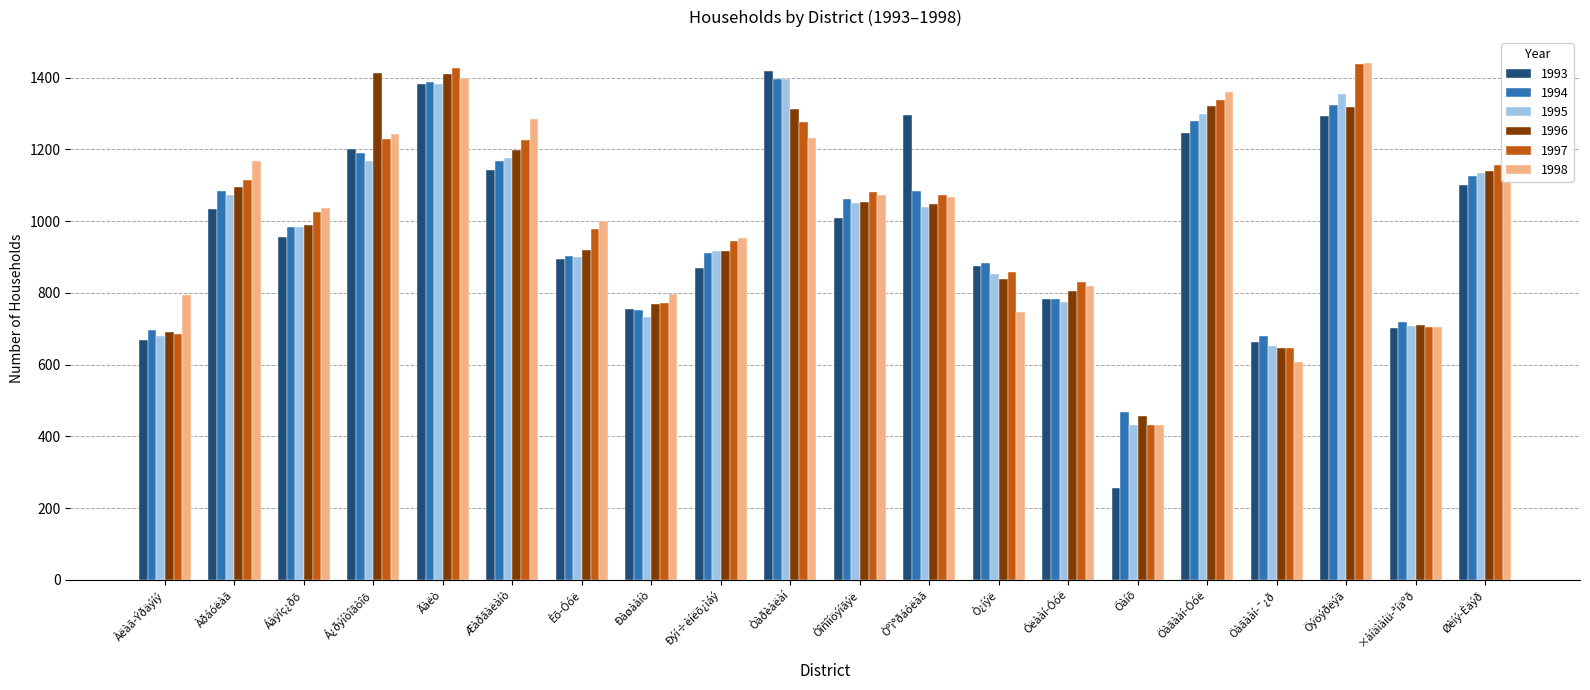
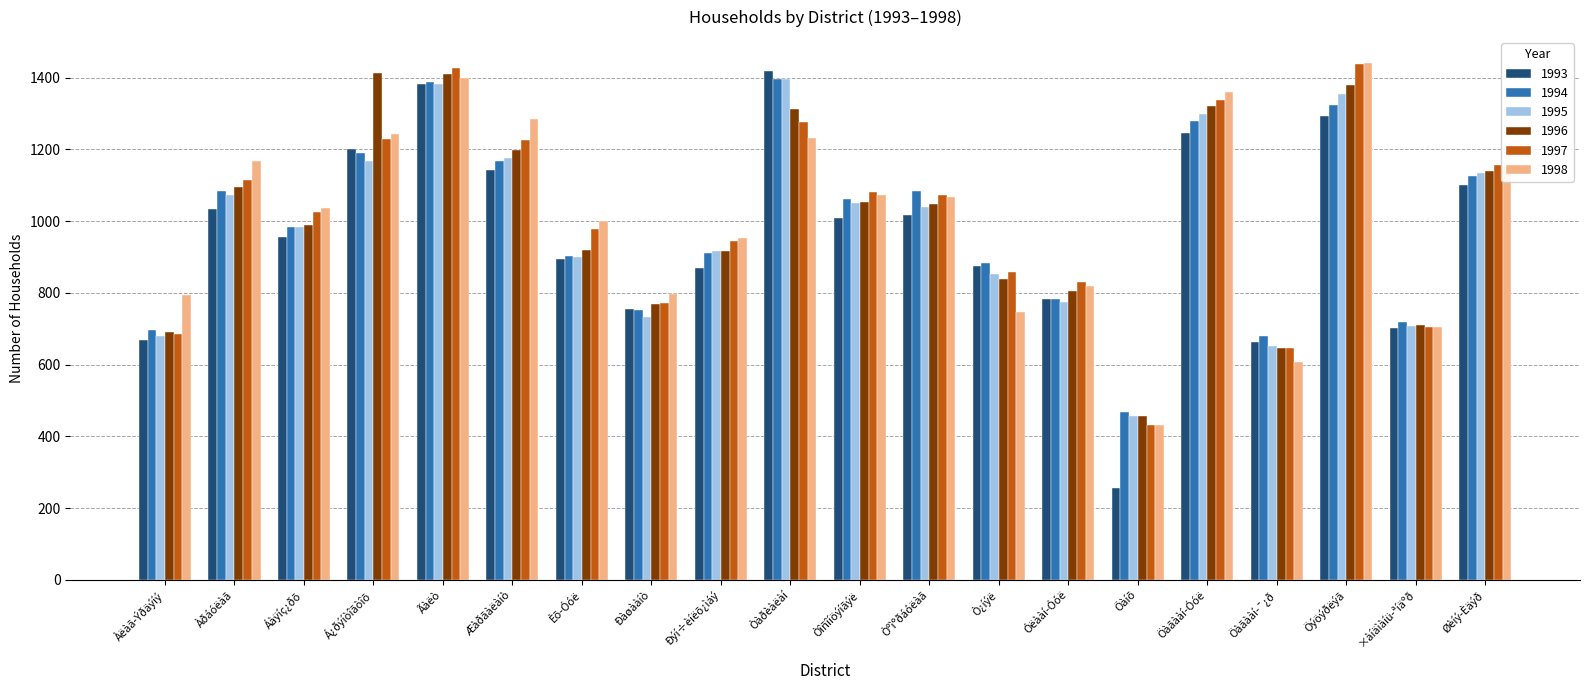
1993, Òºìºðáóëàã: 1300 -> 1020
1995, Õàíõ: 430 -> 460
1996, Öýöýðëýã: 1320 -> 1380
